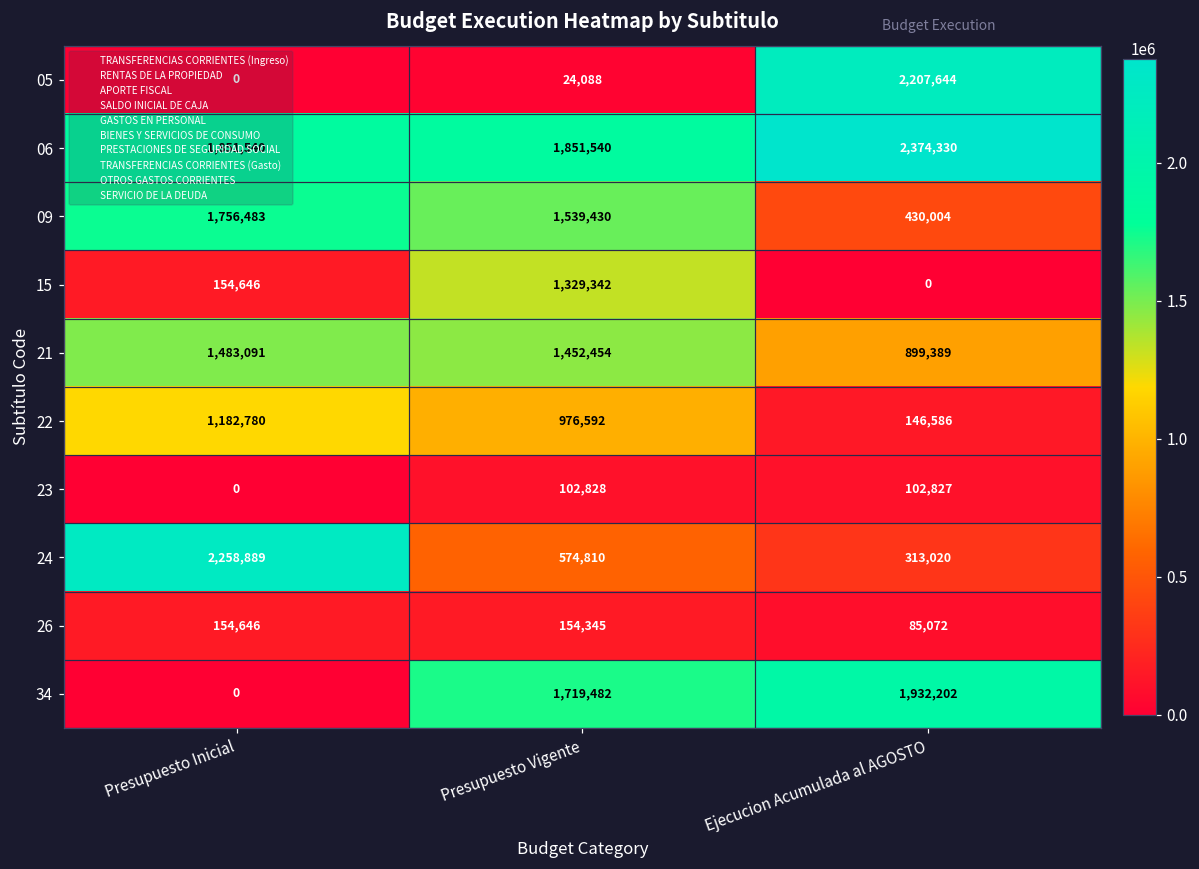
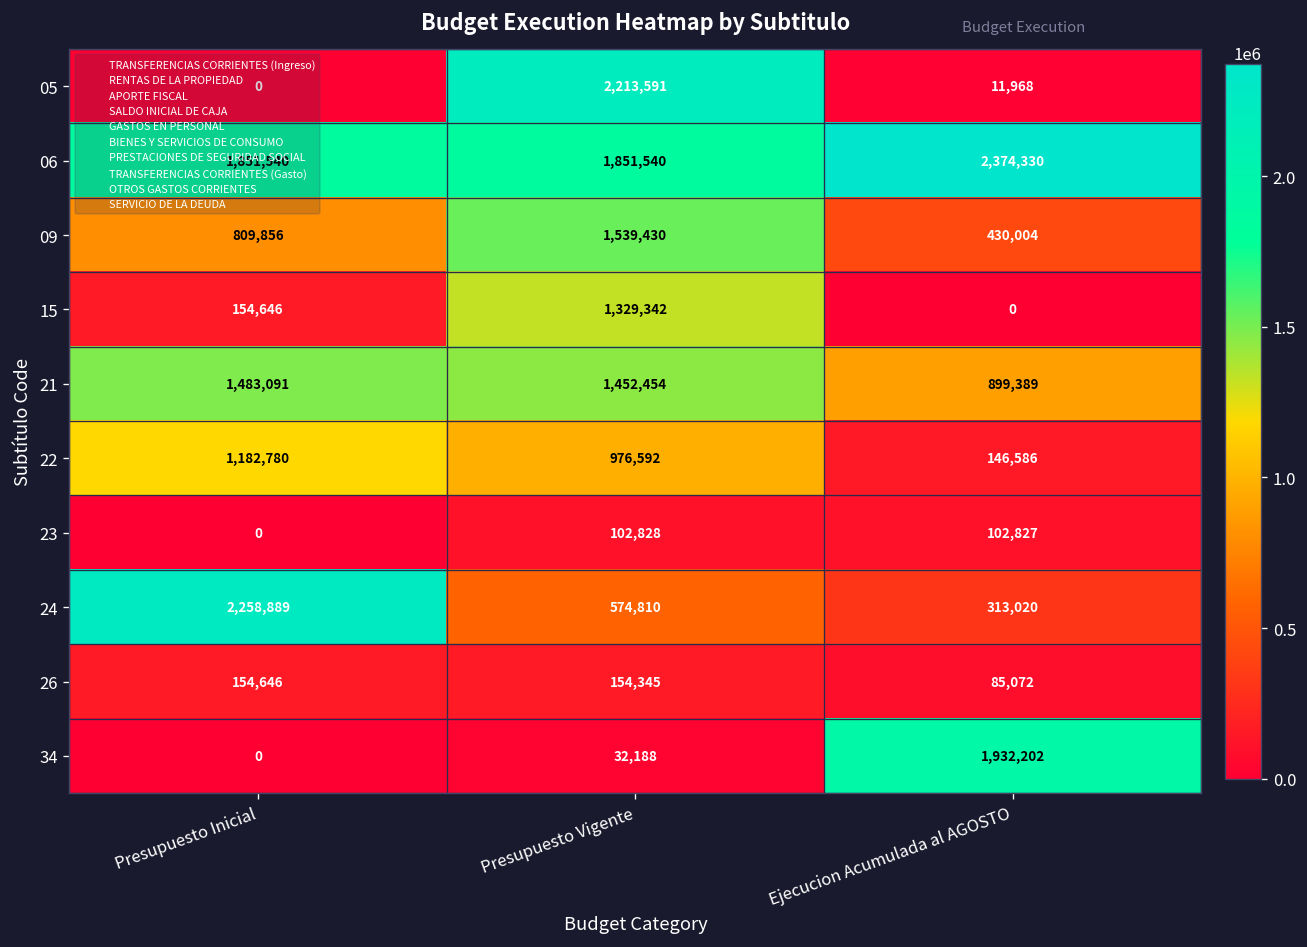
05, Presupuesto Vigente: 24,088 -> 2,213,591
05, Ejecucion Acumulada al AGOSTO: 2,207,644 -> 11,968
09, Presupuesto Inicial: 1,756,483 -> 809,856
34, Presupuesto Vigente: 1,719,482 -> 32,188
